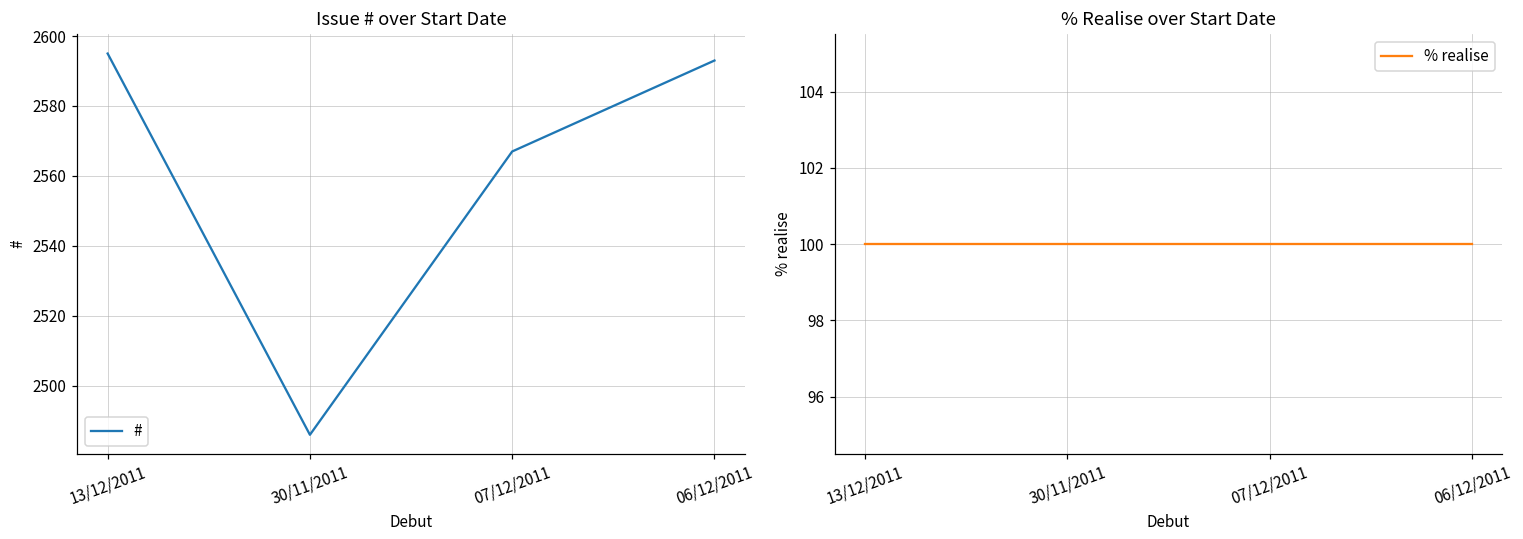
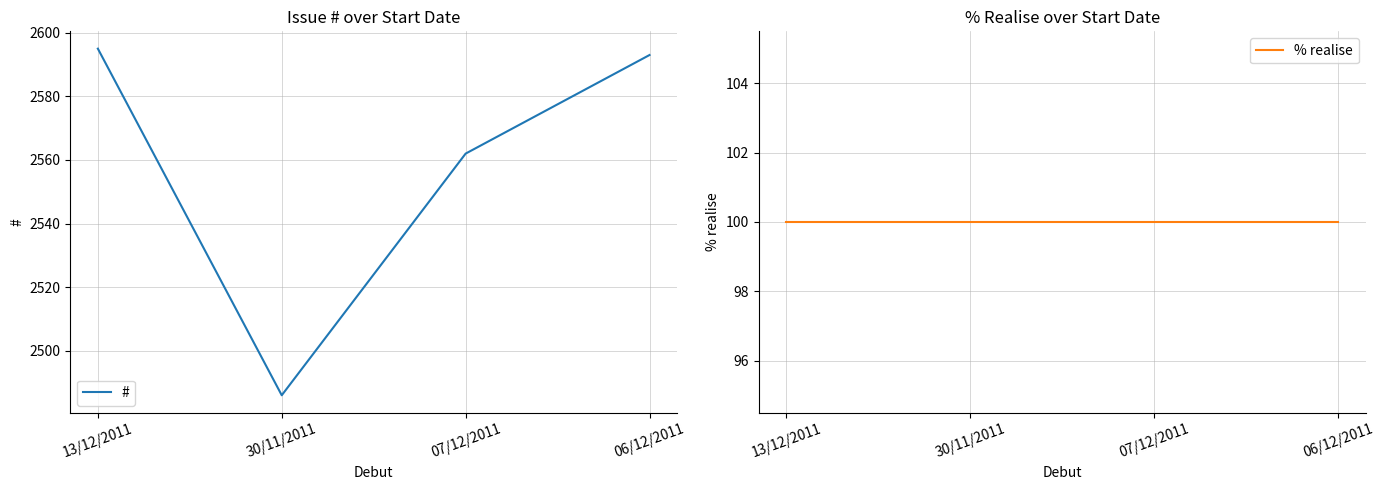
Issue # over Start Date, 07/12/2011: 2567 -> 2562
